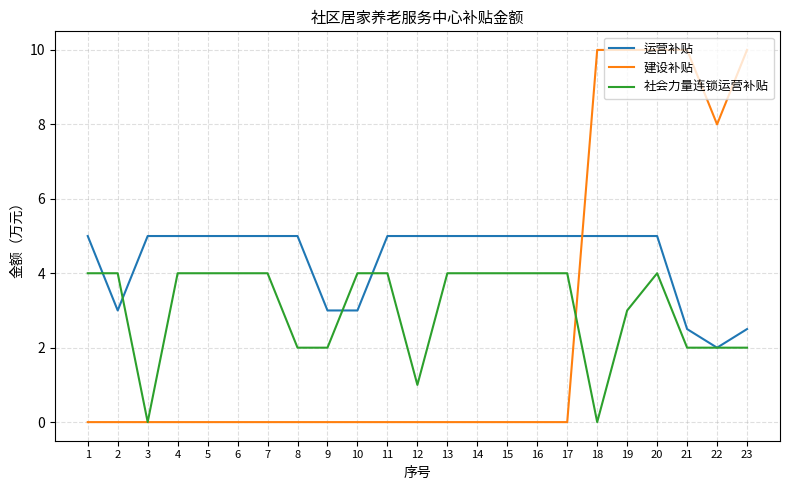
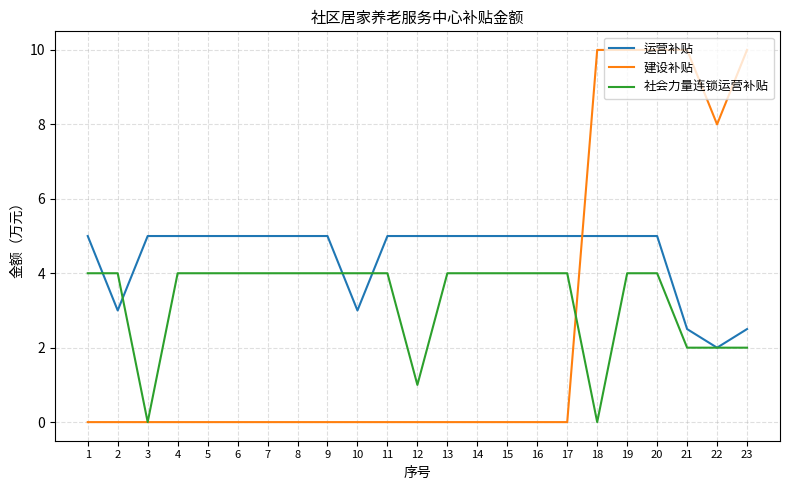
社会力量连锁运营补贴, 8: 2 -> 4
运营补贴, 9: 3 -> 5
社会力量连锁运营补贴, 9: 2 -> 4
社会力量连锁运营补贴, 19: 3 -> 4
